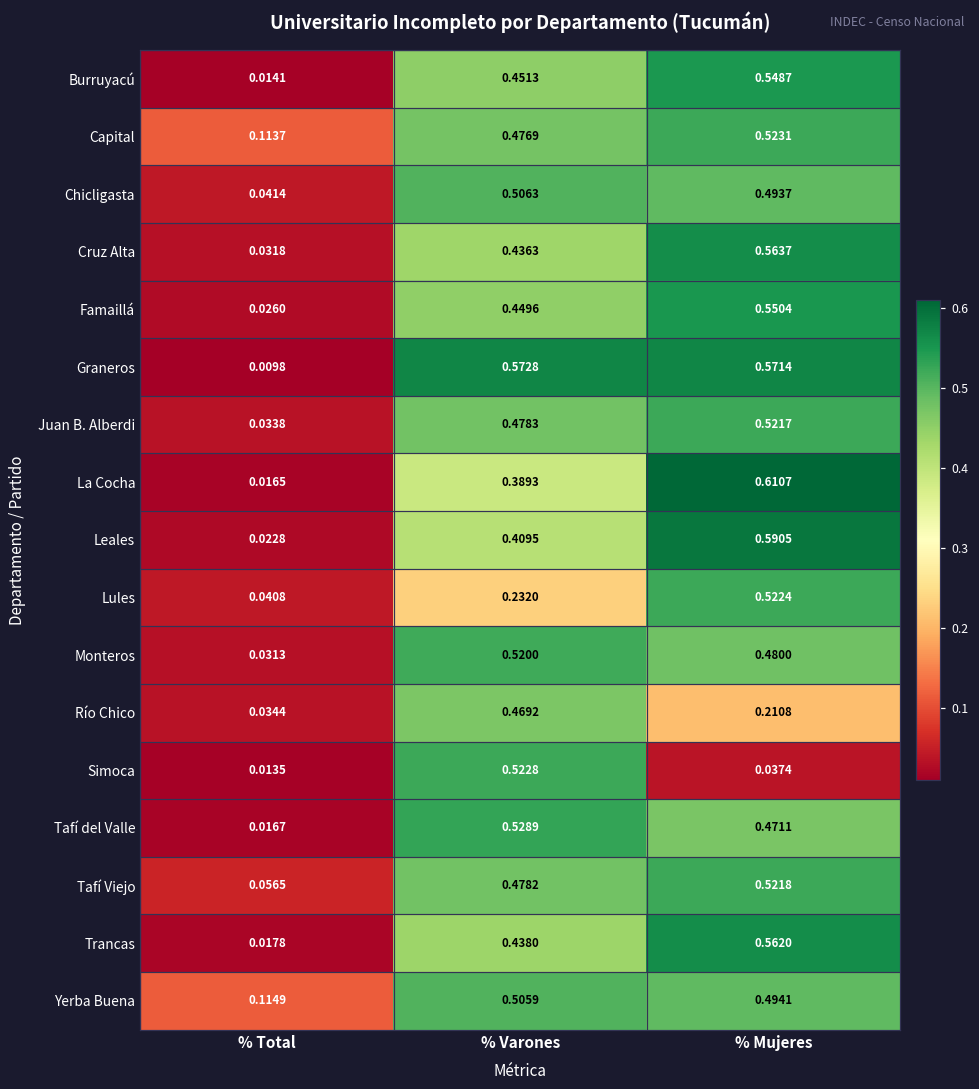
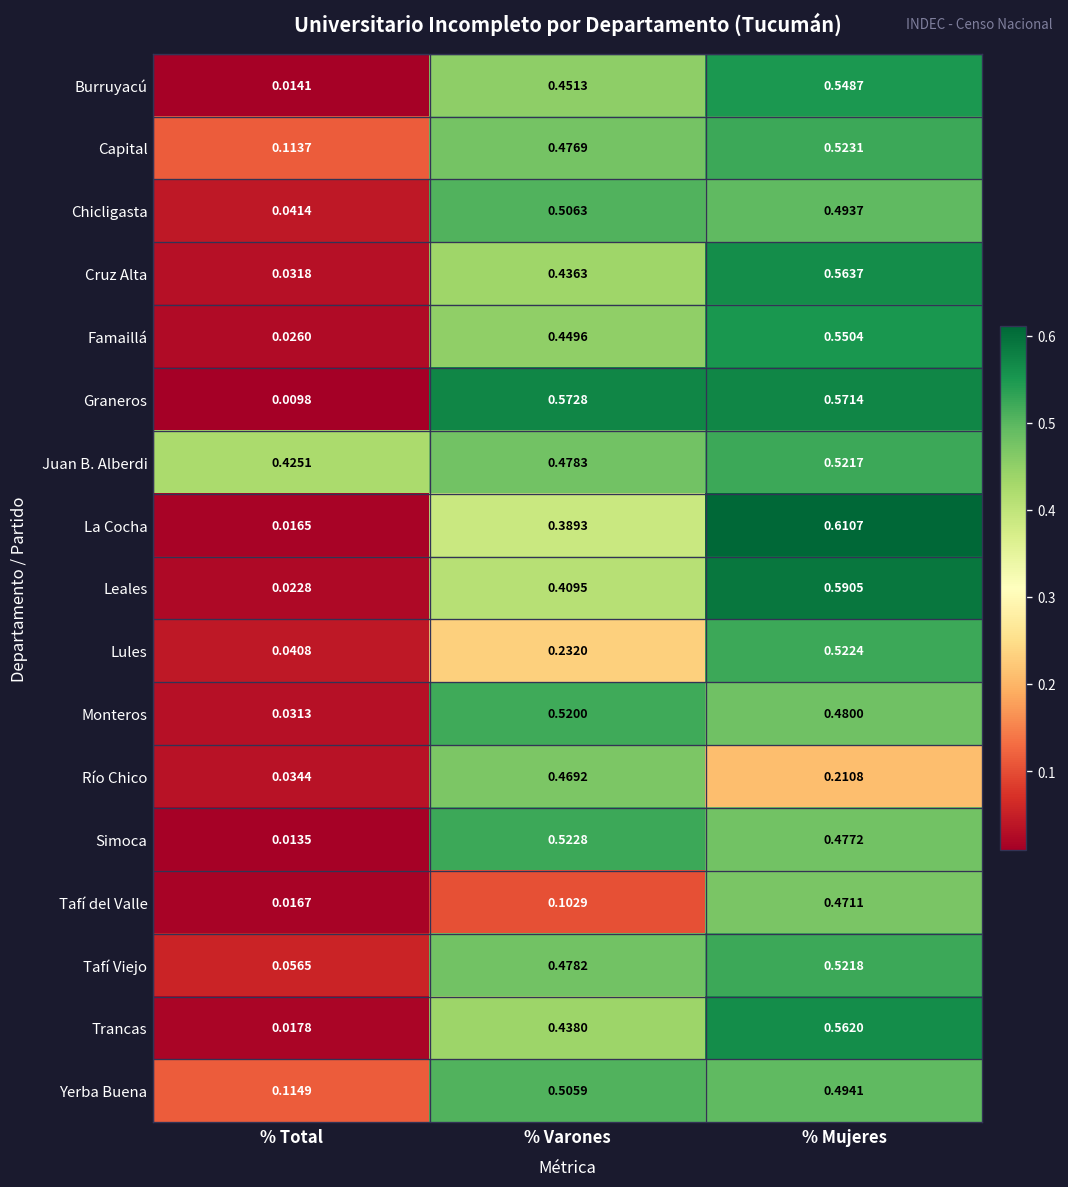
Juan B. Alberdi, % Total: 0.0338 -> 0.4251
Simoca, % Mujeres: 0.0374 -> 0.4772
Tafí del Valle, % Varones: 0.5289 -> 0.1029
